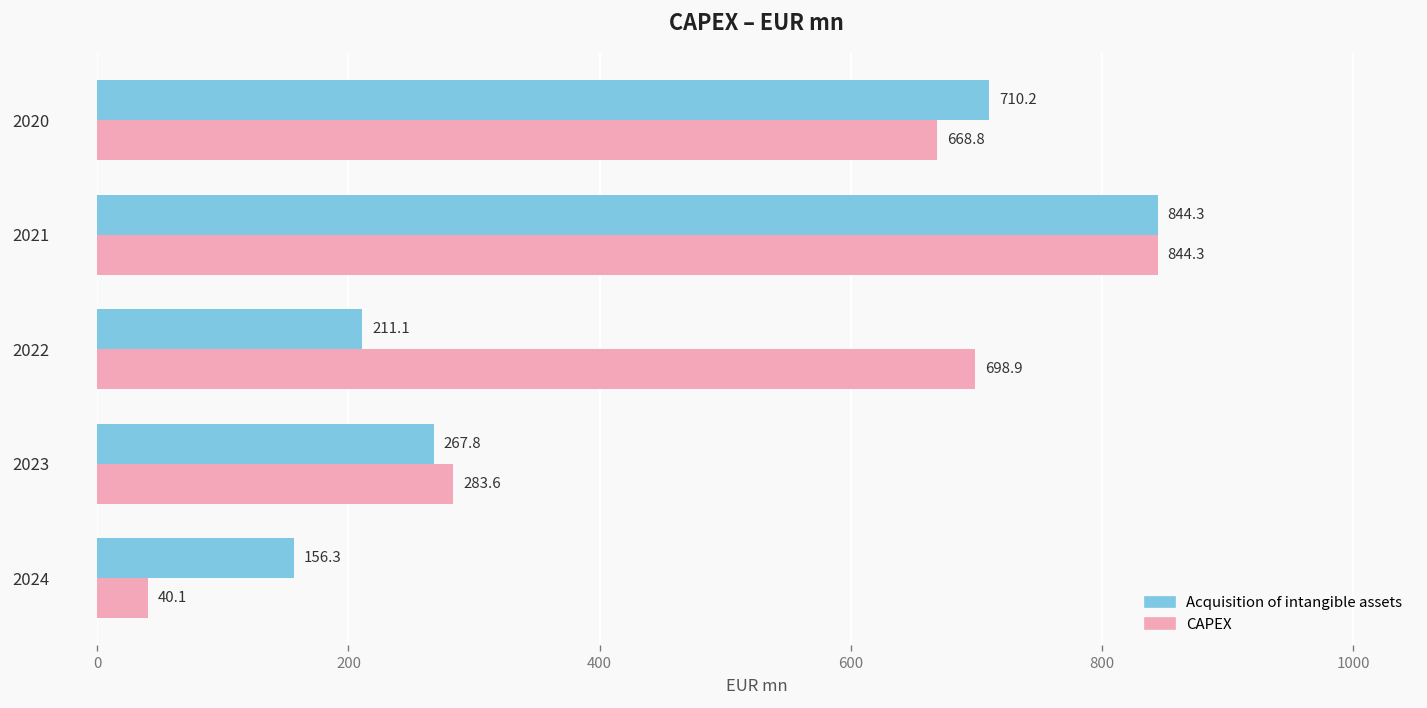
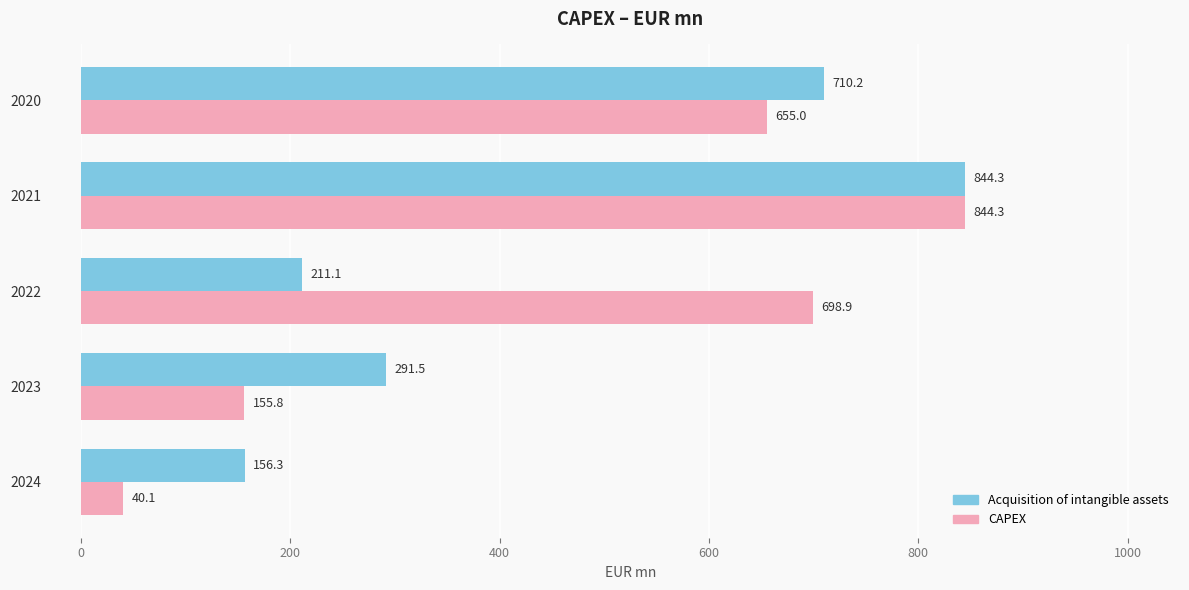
CAPEX, 2020: 668.8 -> 655.0
Acquisition of intangible assets, 2023: 267.8 -> 291.5
CAPEX, 2023: 283.6 -> 155.8
